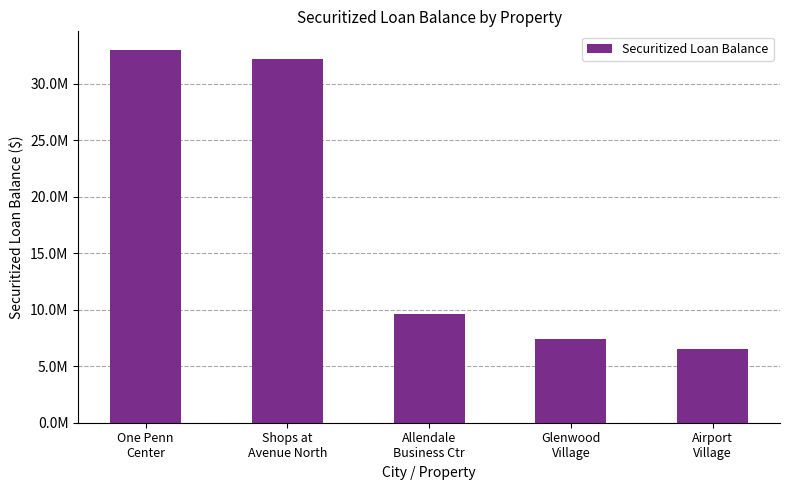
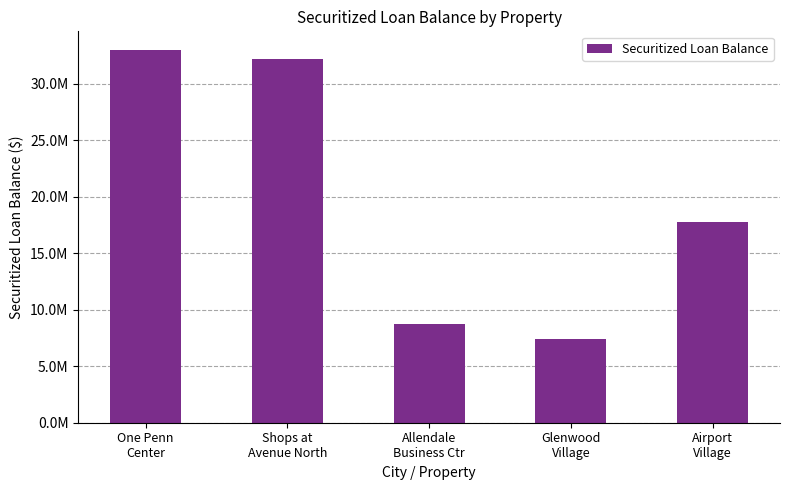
Allendale Business Ctr: 9600000 -> 8700000
Airport Village: 6500000 -> 17800000
